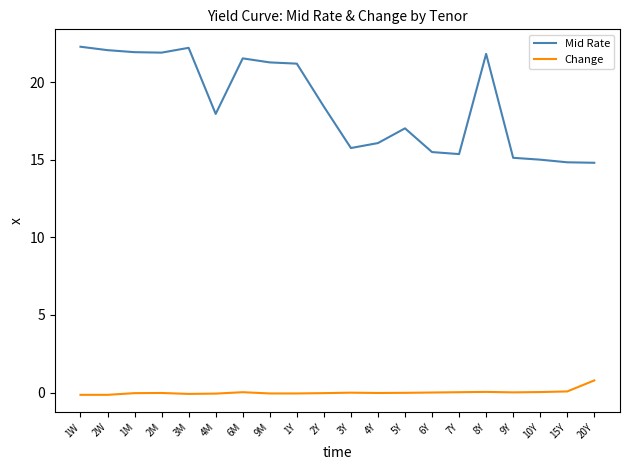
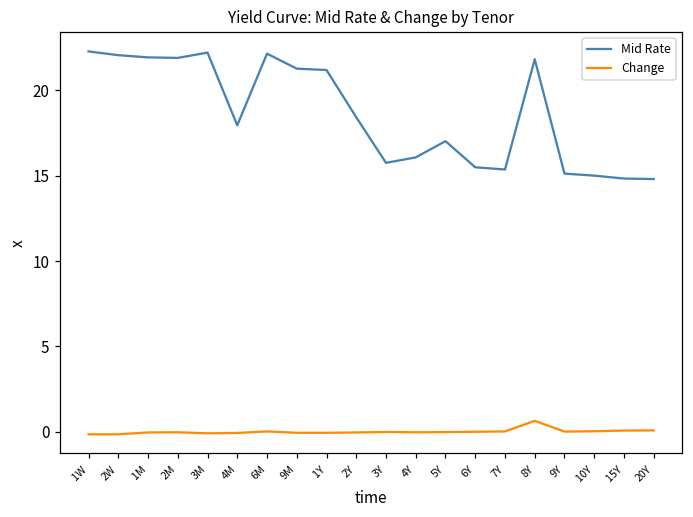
Mid Rate, 6M: 21.5 -> 22.2
Change, 8Y: 0.0 -> 0.6
Change, 20Y: 0.8 -> 0.1
